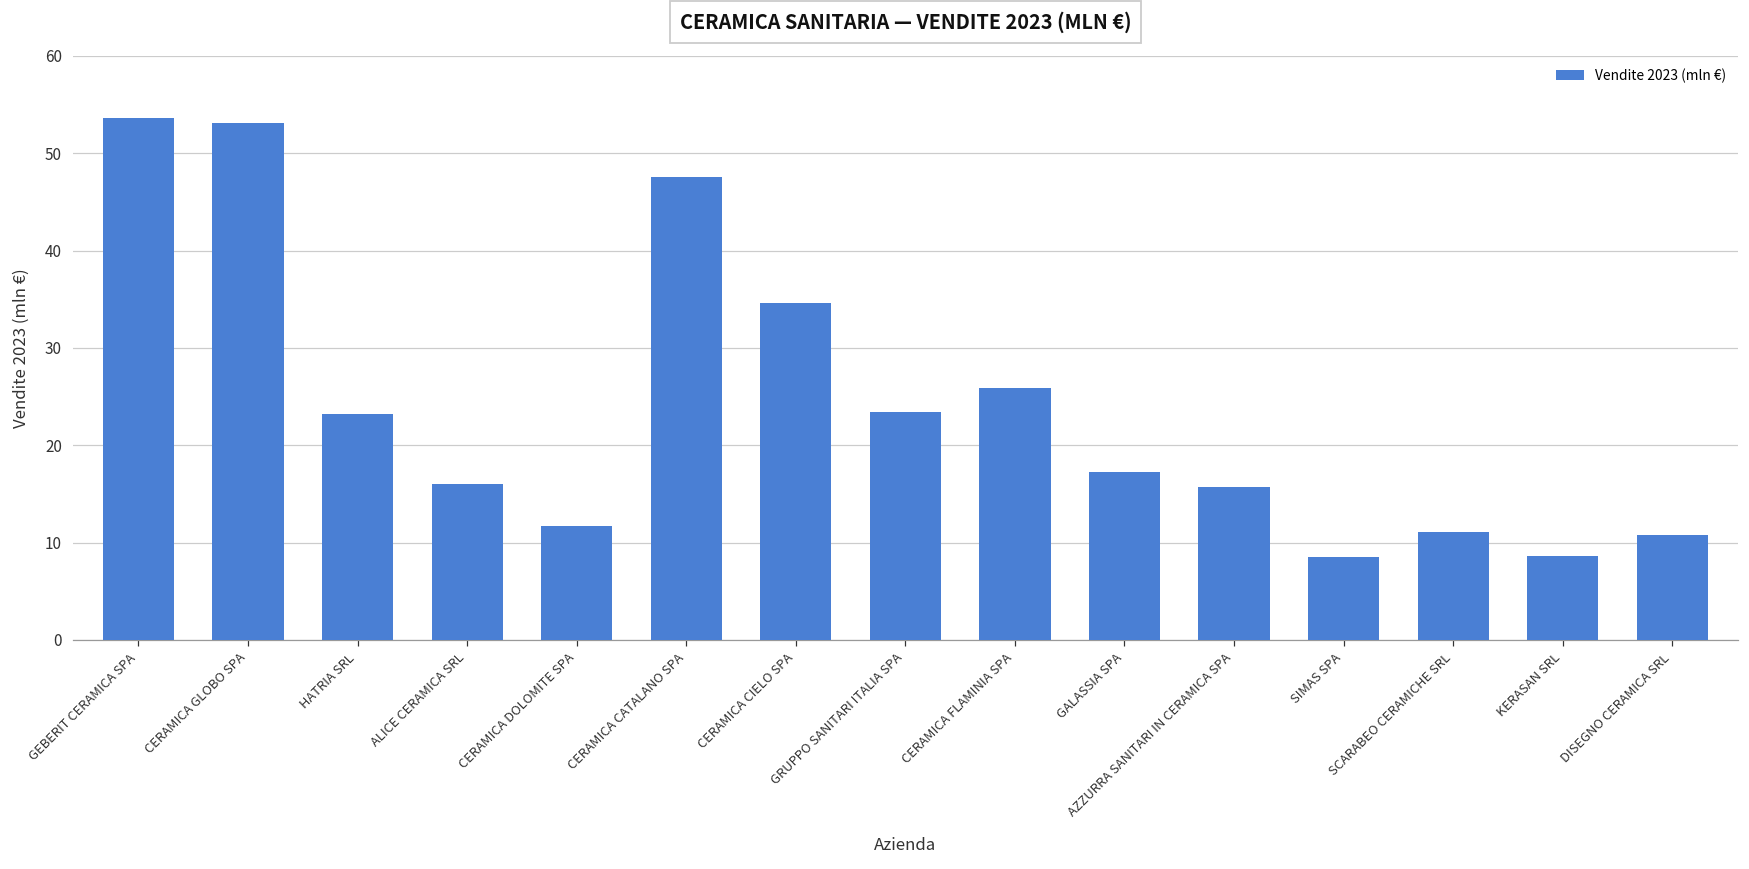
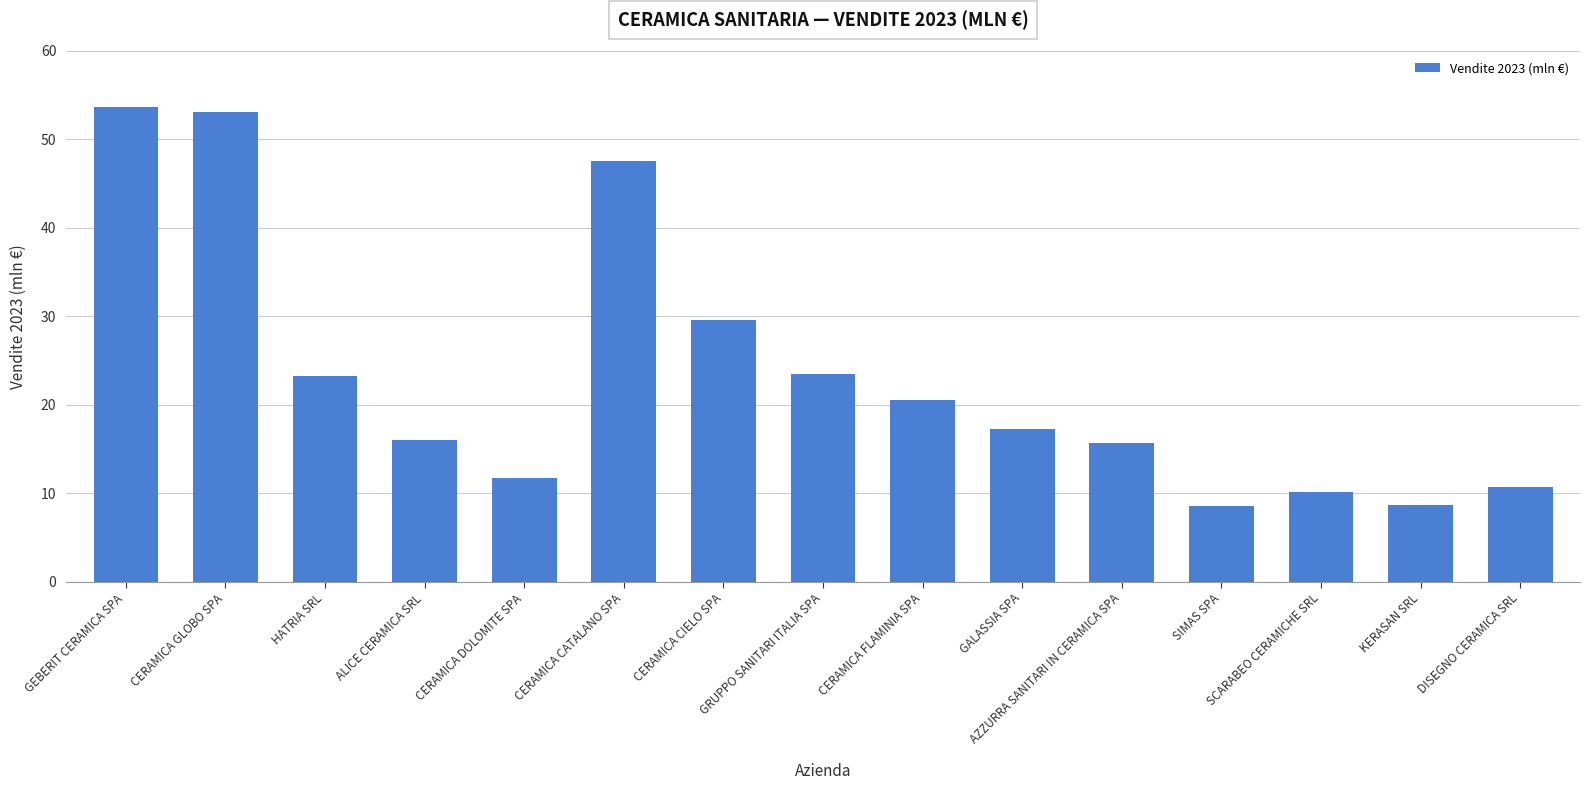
CERAMICA CIELO SPA: 35 -> 30
CERAMICA FLAMINIA SPA: 26 -> 21
SCARABEO CERAMICHE SRL: 11 -> 10
